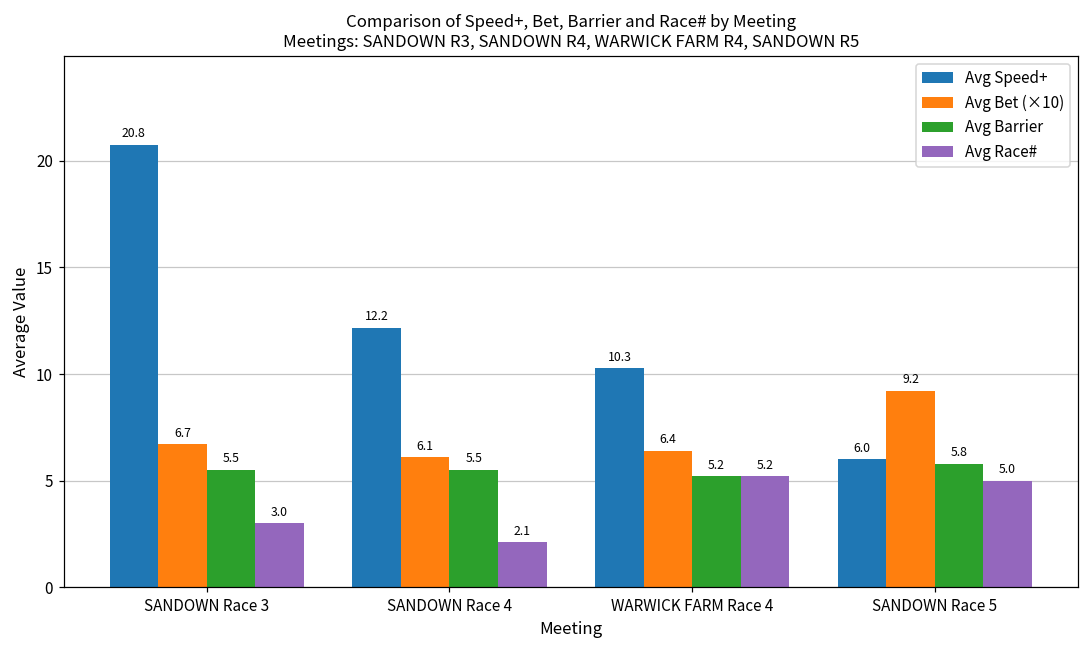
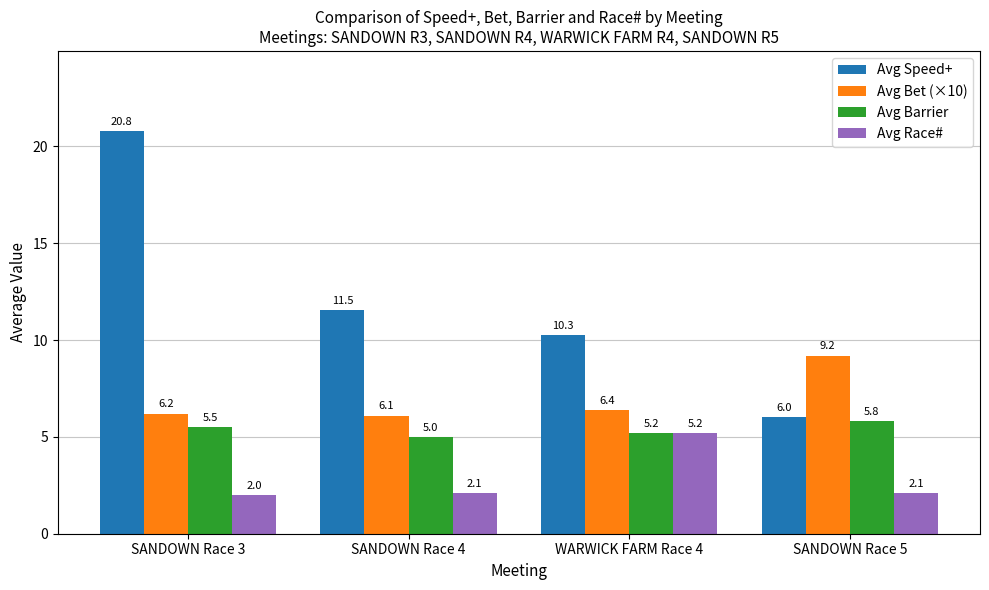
Avg Bet (×10), SANDOWN Race 3: 6.7 -> 6.2
Avg Race#, SANDOWN Race 3: 3.0 -> 2.0
Avg Speed+, SANDOWN Race 4: 12.2 -> 11.5
Avg Barrier, SANDOWN Race 4: 5.5 -> 5.0
Avg Race#, SANDOWN Race 5: 5.0 -> 2.1
